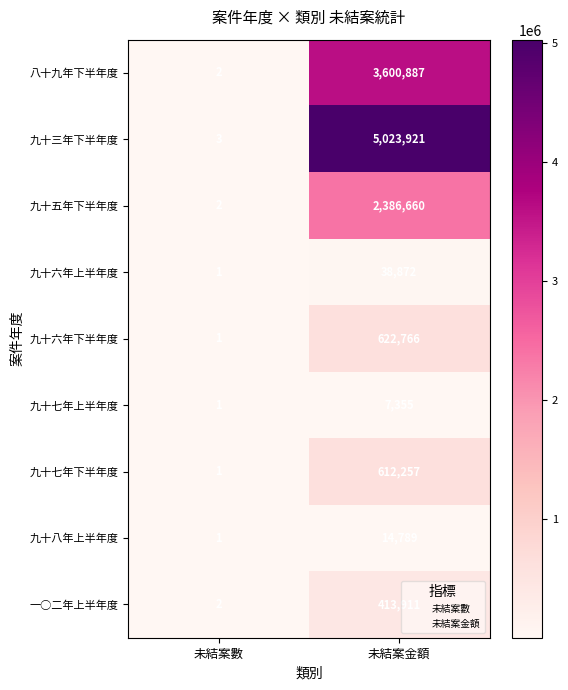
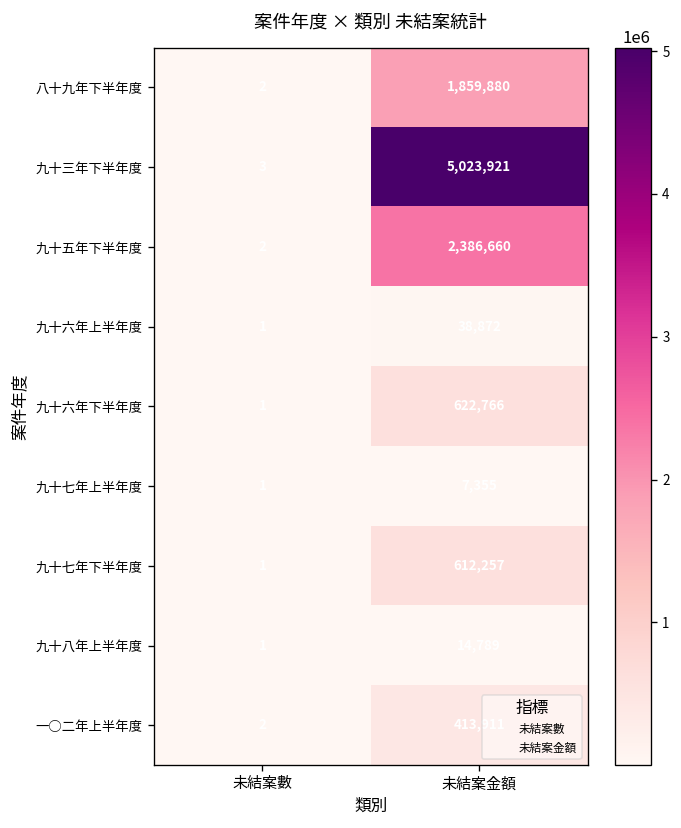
八十九年下半年度, 未結案金額: 3,600,887 -> 1,859,880
